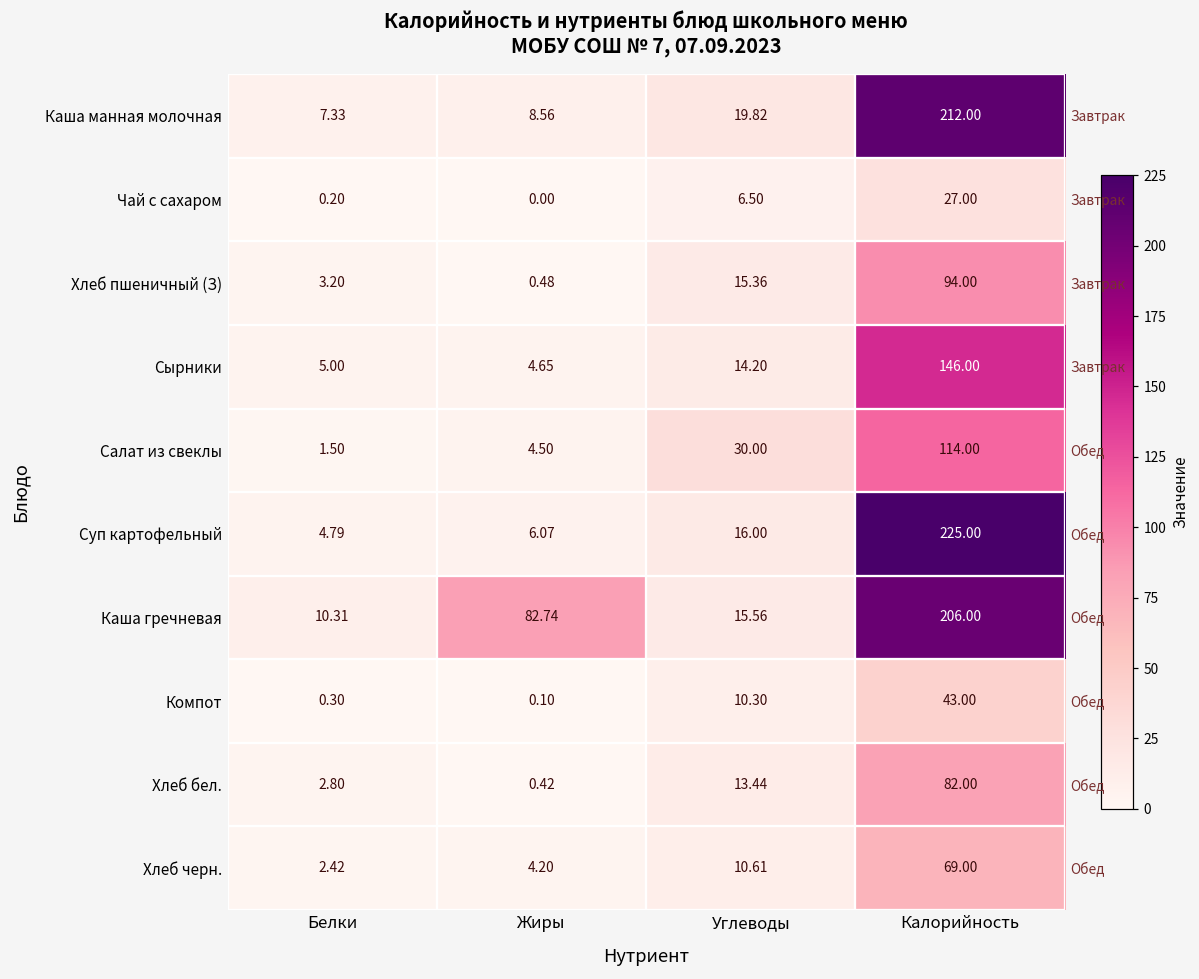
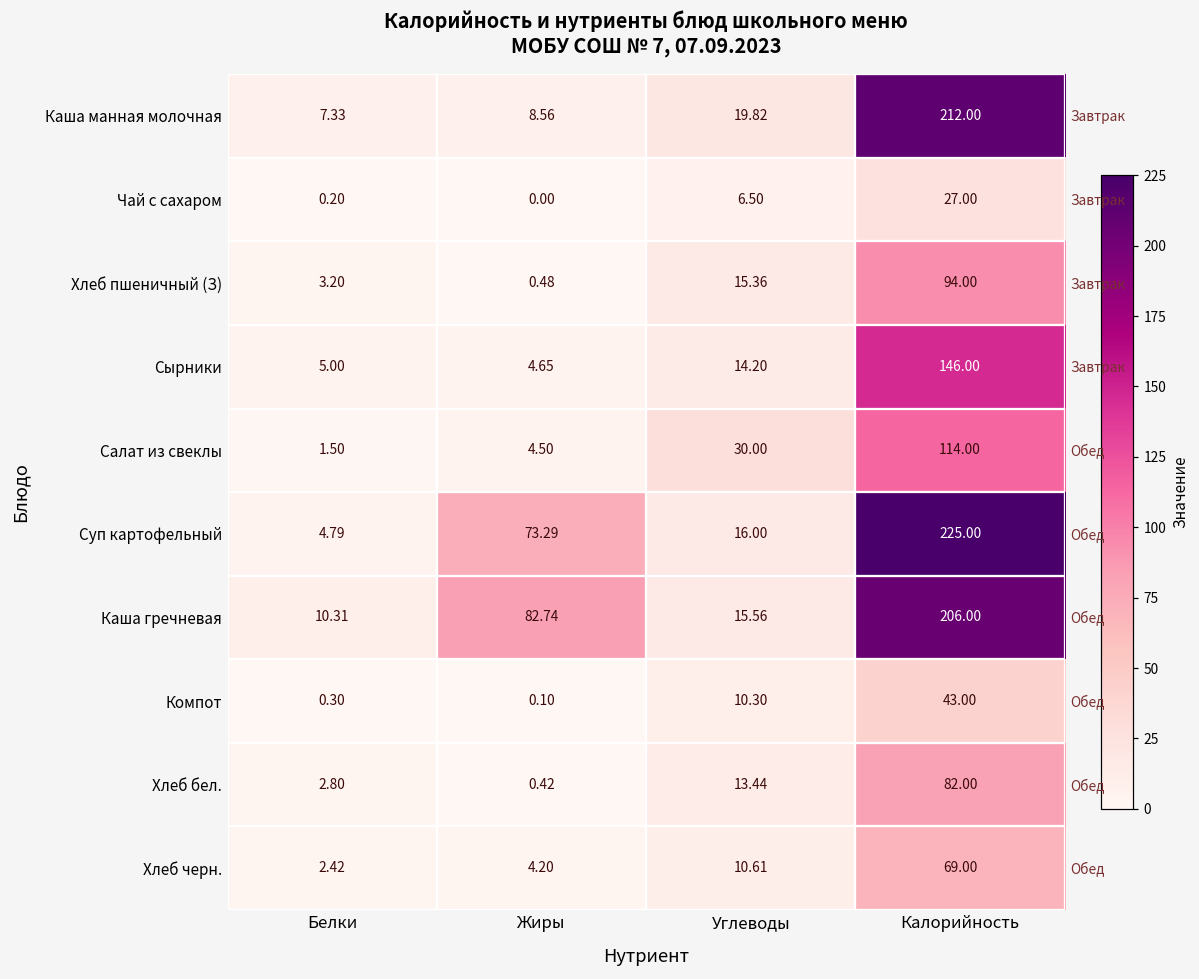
Суп картофельный, Жиры: 6.07 -> 73.29
